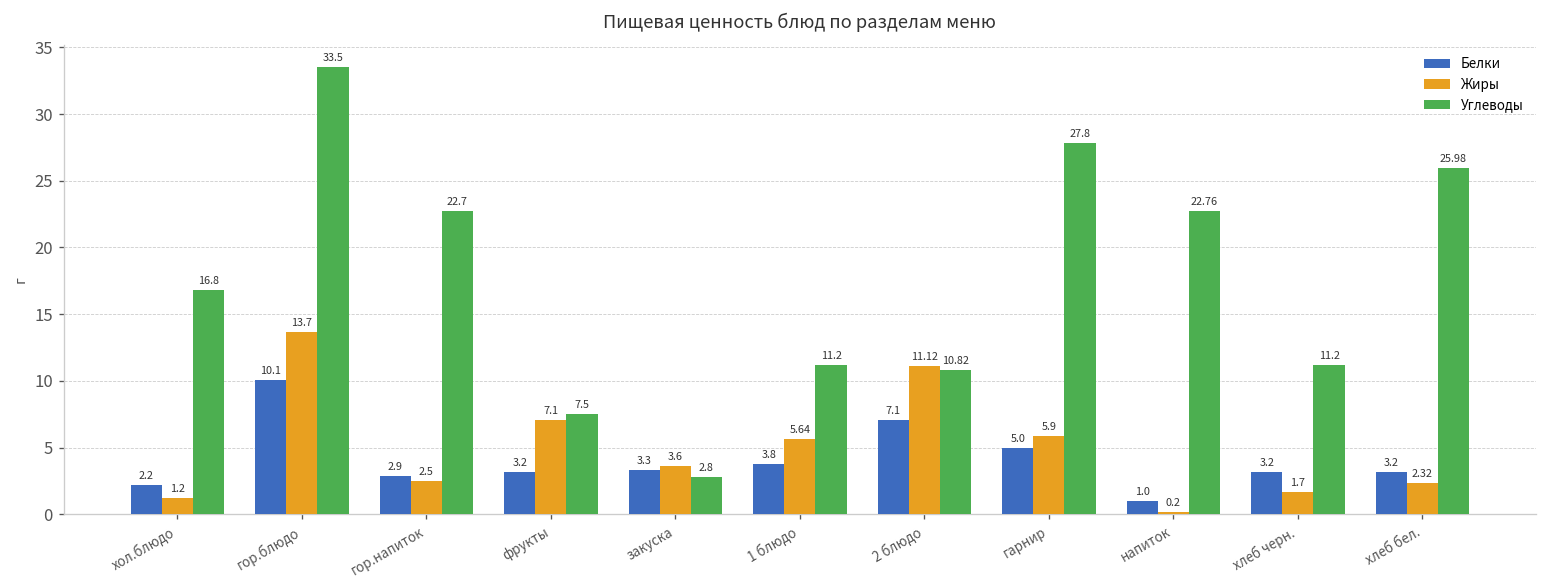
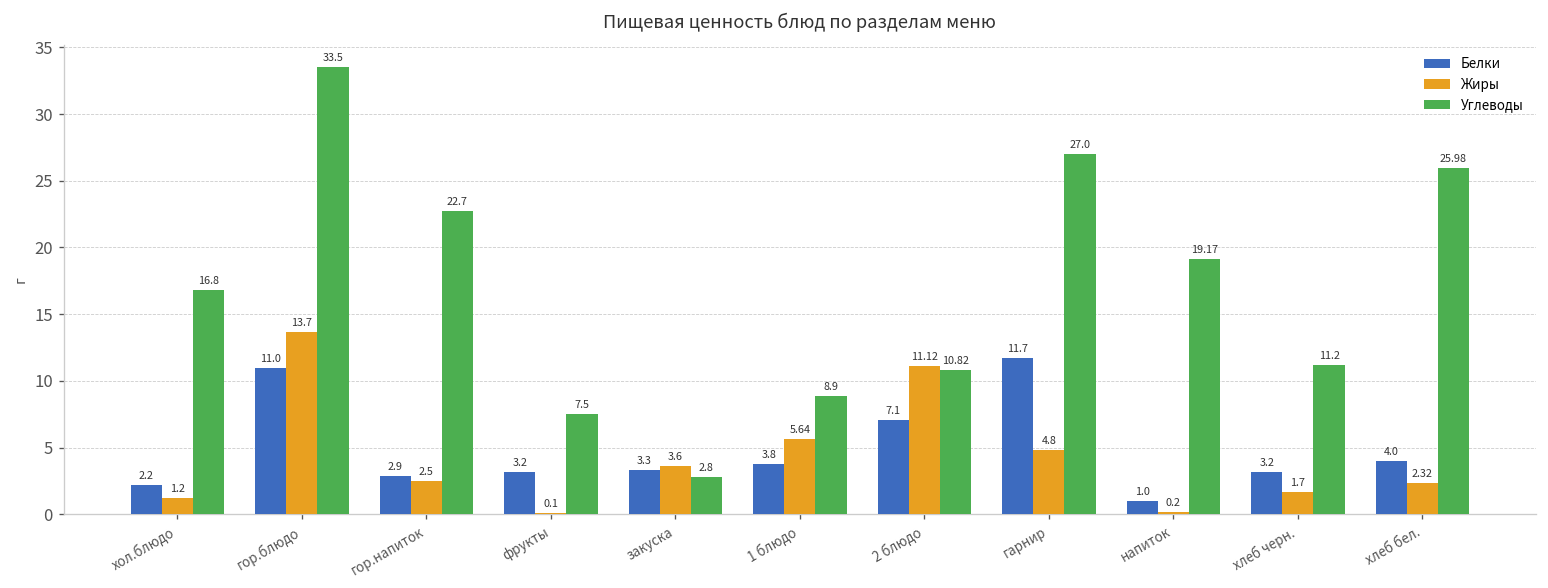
Белки, гор.блюдо: 10.1 -> 11.0
Жиры, фрукты: 7.1 -> 0.1
Углеводы, 1 блюдо: 11.2 -> 8.9
Белки, гарнир: 5.0 -> 11.7
Жиры, гарнир: 5.9 -> 4.8
Углеводы, гарнир: 27.8 -> 27.0
Углеводы, напиток: 22.76 -> 19.17
Белки, хлеб бел.: 3.2 -> 4.0
